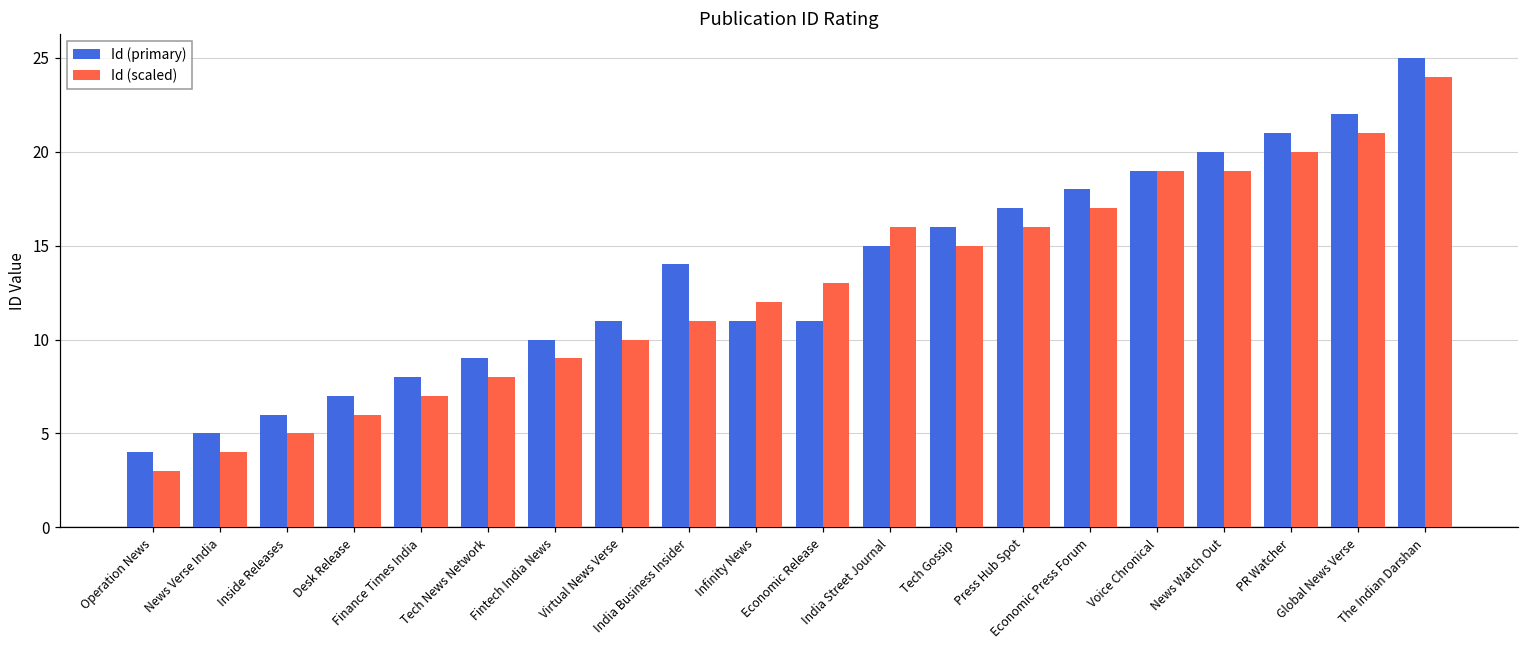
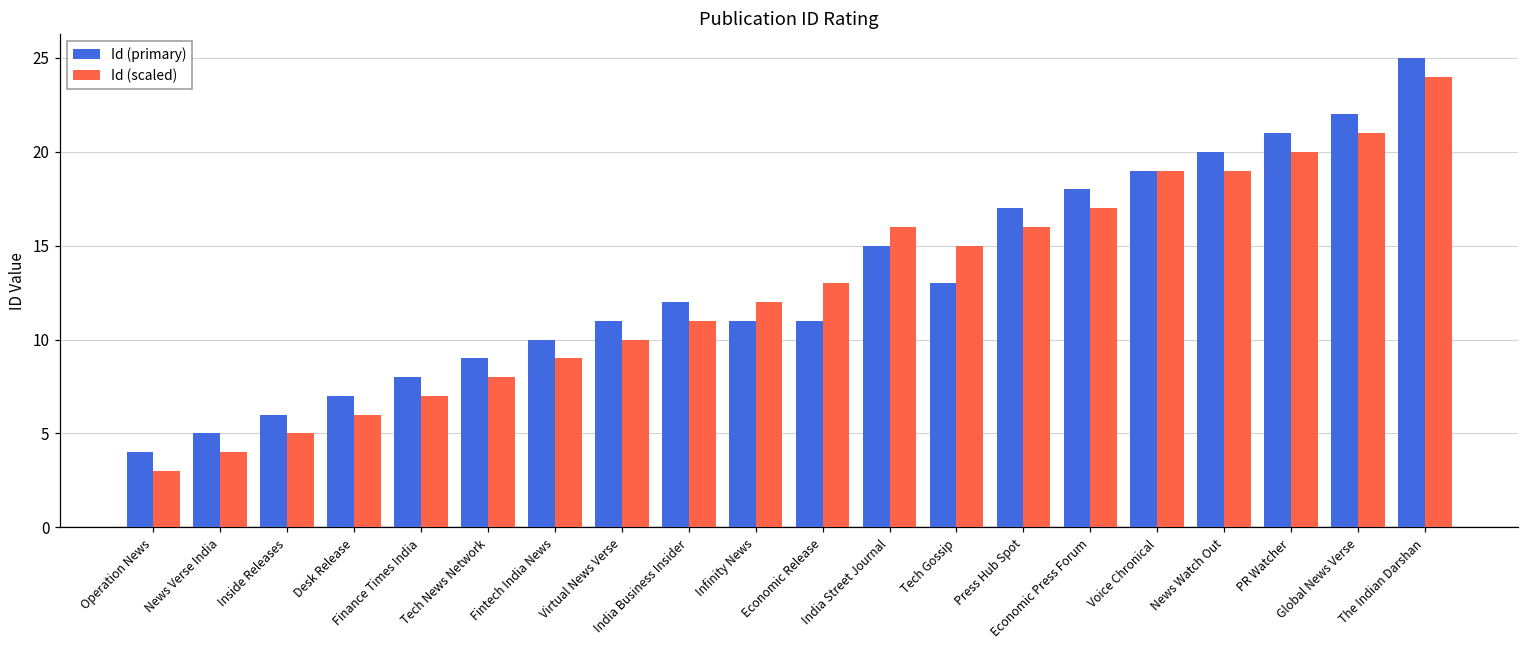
Id (primary), India Business Insider: 14 -> 12
Id (primary), Tech Gossip: 16 -> 13
